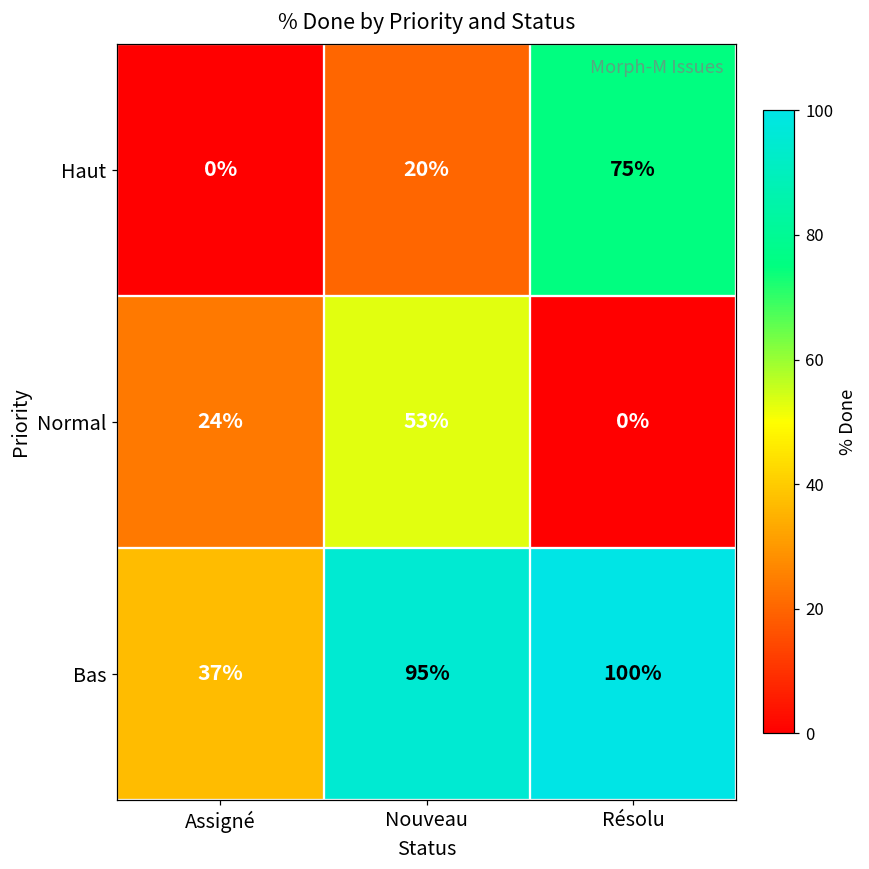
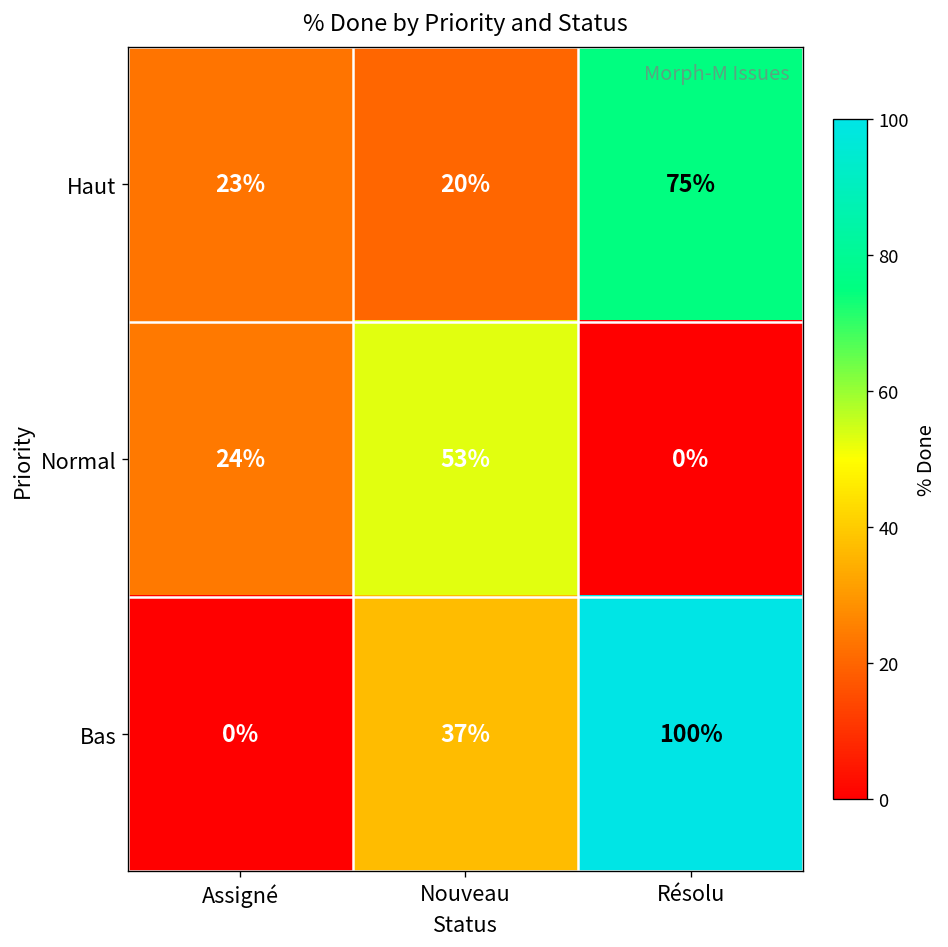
Haut, Assigné: 0% -> 23%
Bas, Assigné: 37% -> 0%
Bas, Nouveau: 95% -> 37%
